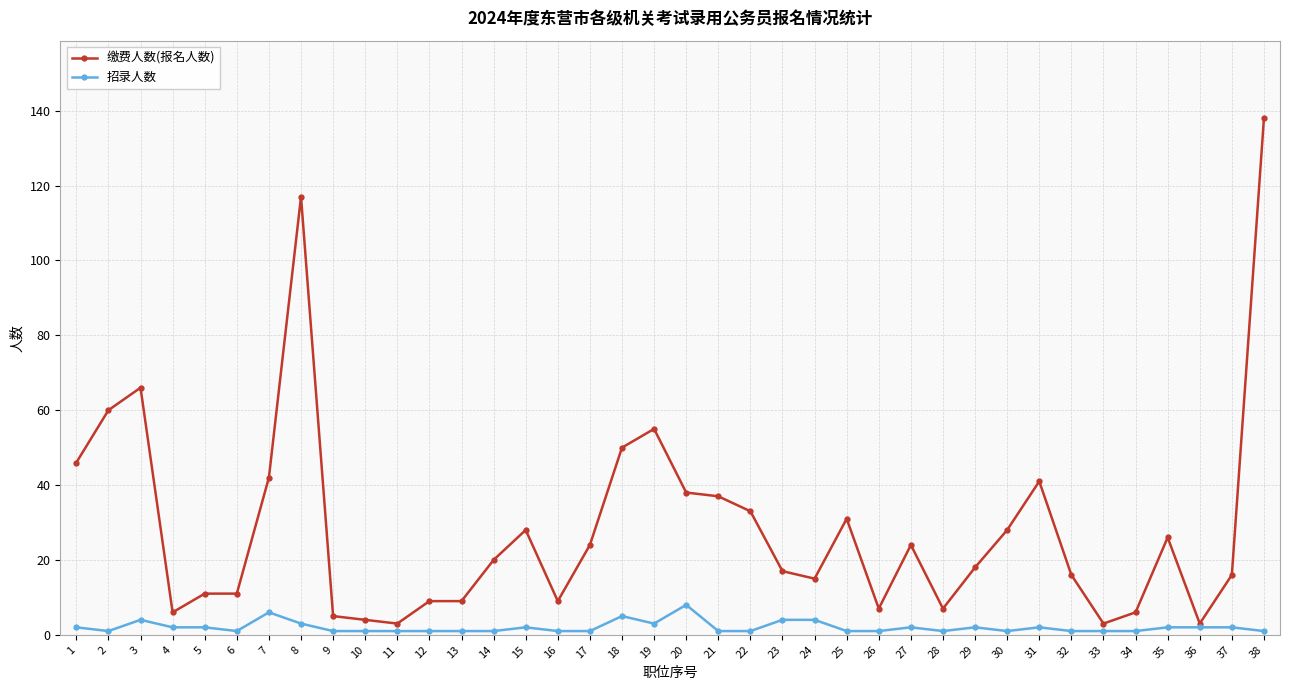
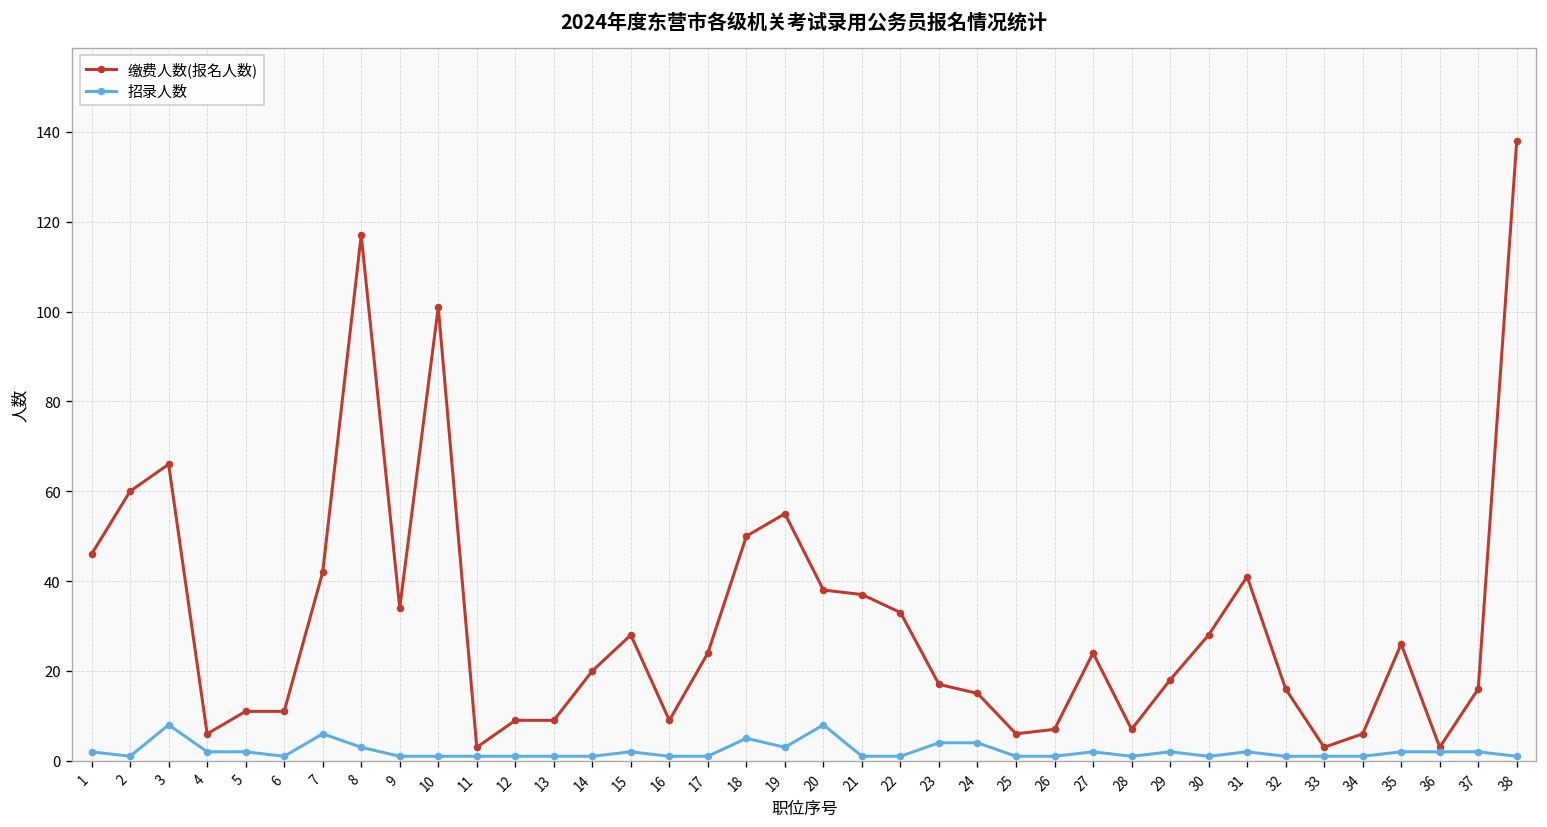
招录人数, 3: 4 -> 8
缴费人数(报名人数), 9: 5 -> 34
缴费人数(报名人数), 10: 4 -> 101
缴费人数(报名人数), 25: 31 -> 6
